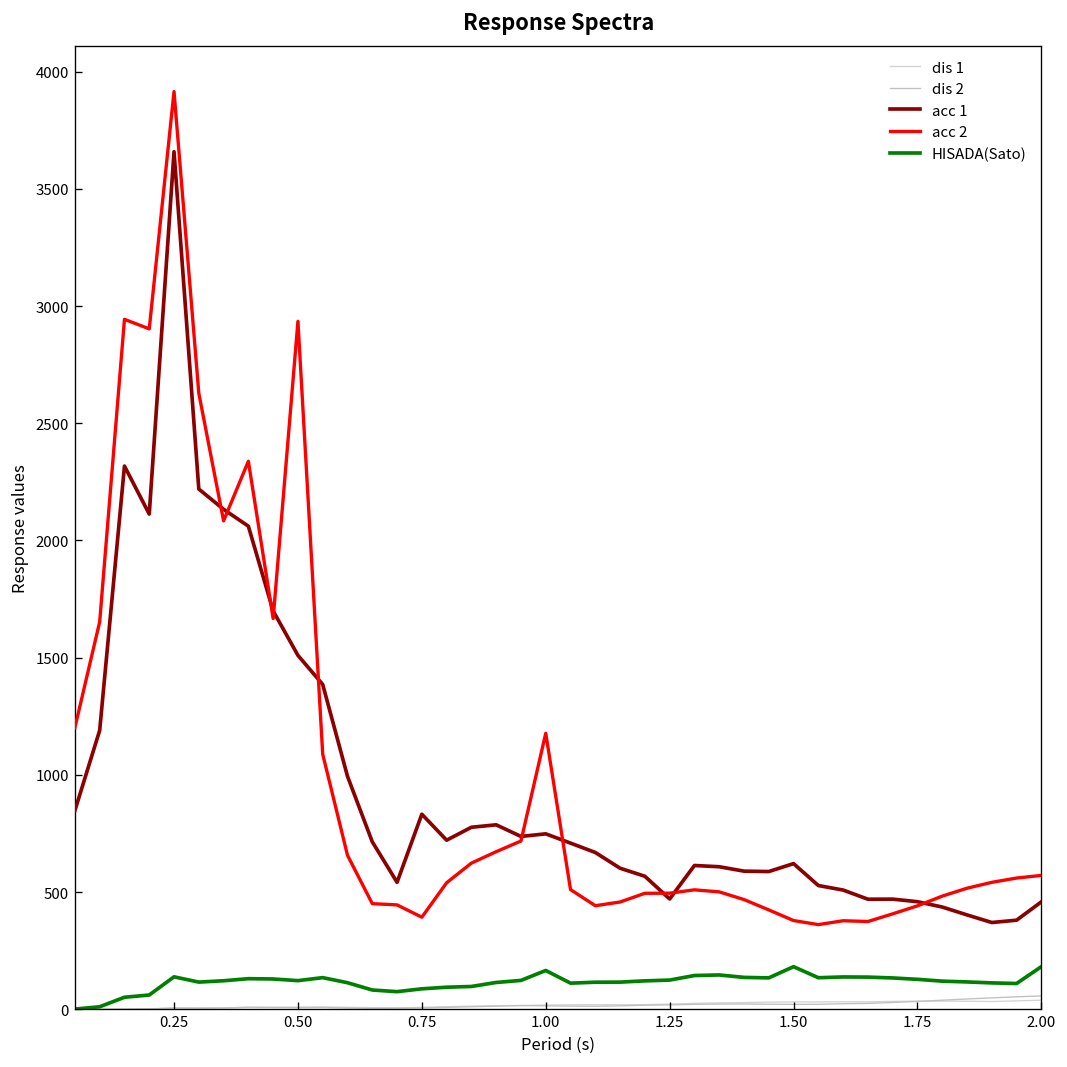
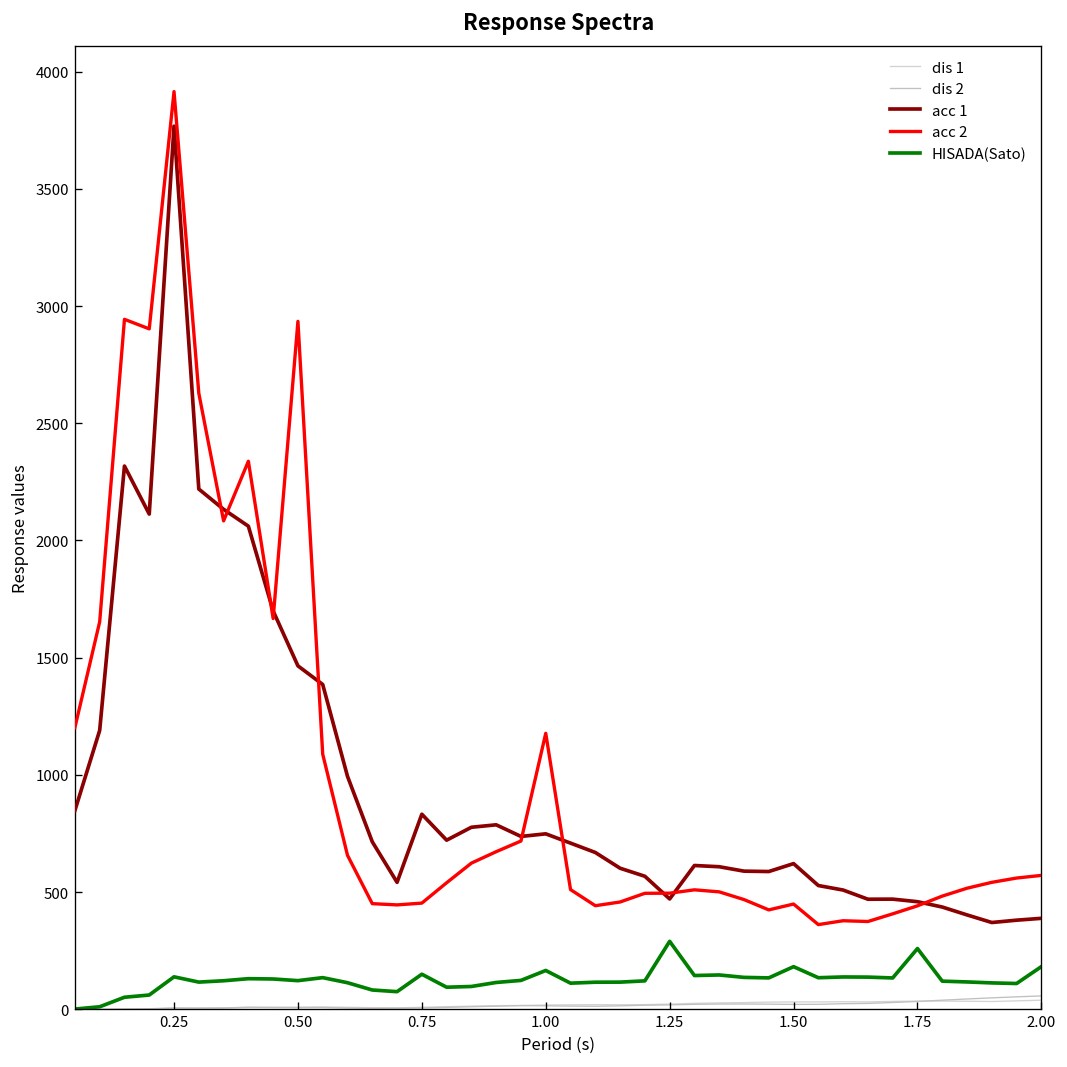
acc 1, 0.25: 3660 -> 3770
acc 1, 0.50: 1510 -> 1470
acc 2, 0.75: 390 -> 450
HISADA(Sato), 0.75: 90 -> 150
HISADA(Sato), 1.25: 130 -> 290
acc 2, 1.50: 380 -> 450
HISADA(Sato), 1.75: 130 -> 260
acc 1, 2.00: 460 -> 390
